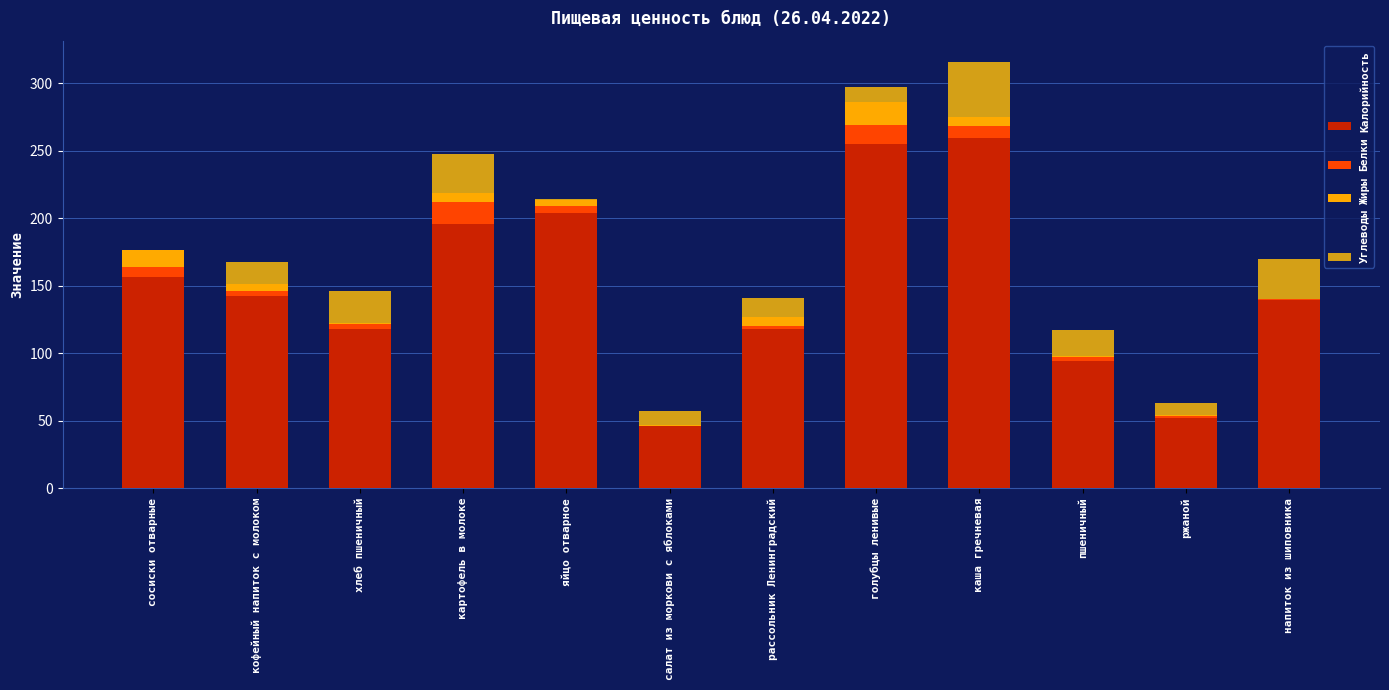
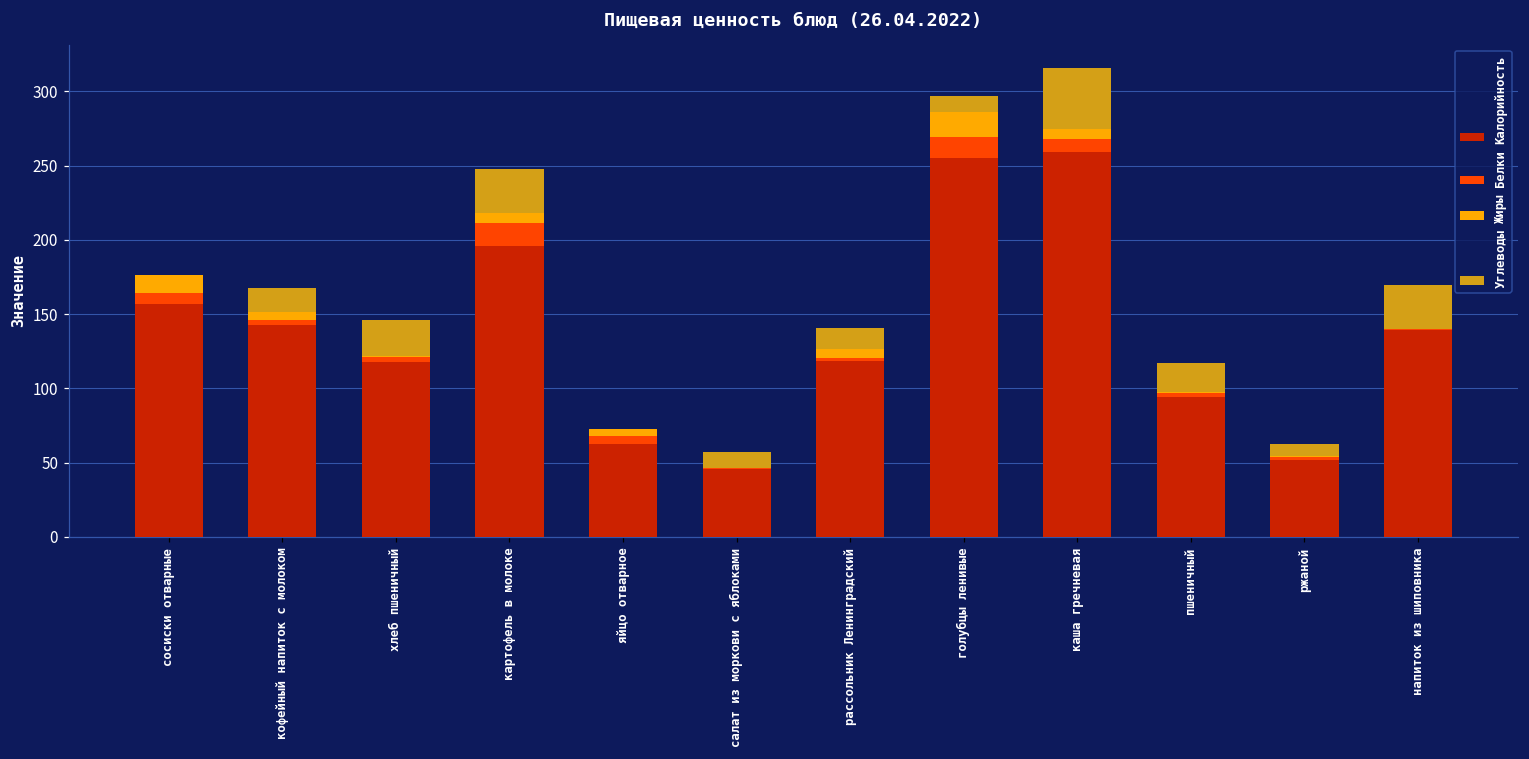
Калорийность, яйцо отварное: 204 -> 63
